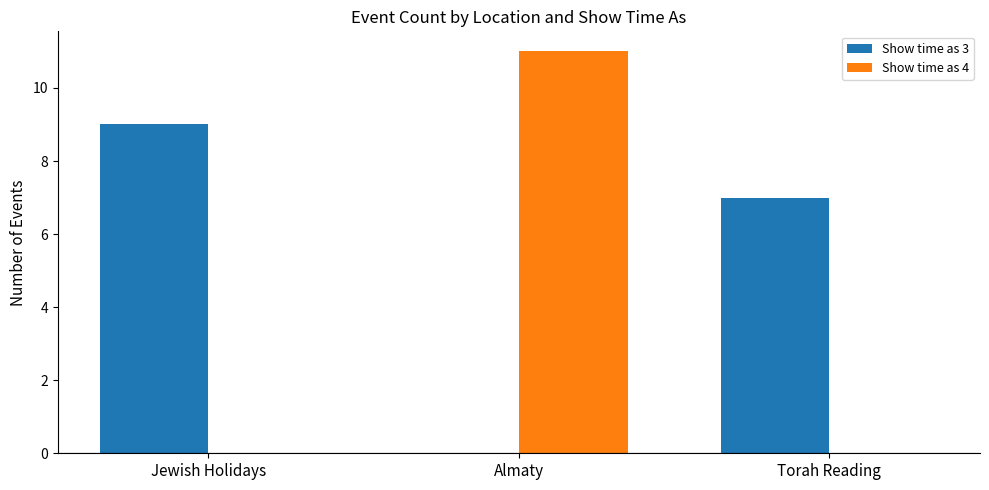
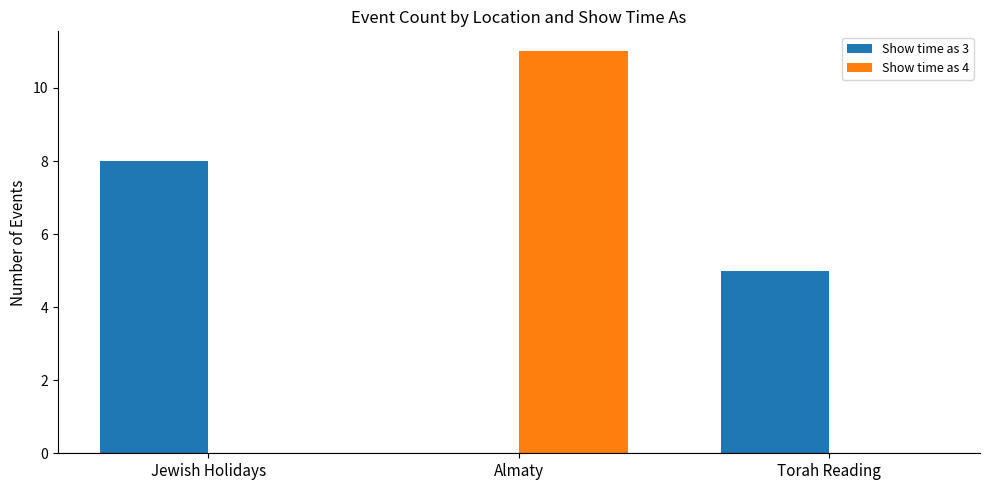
Show time as 3, Jewish Holidays: 9 -> 8
Show time as 3, Torah Reading: 7 -> 5
